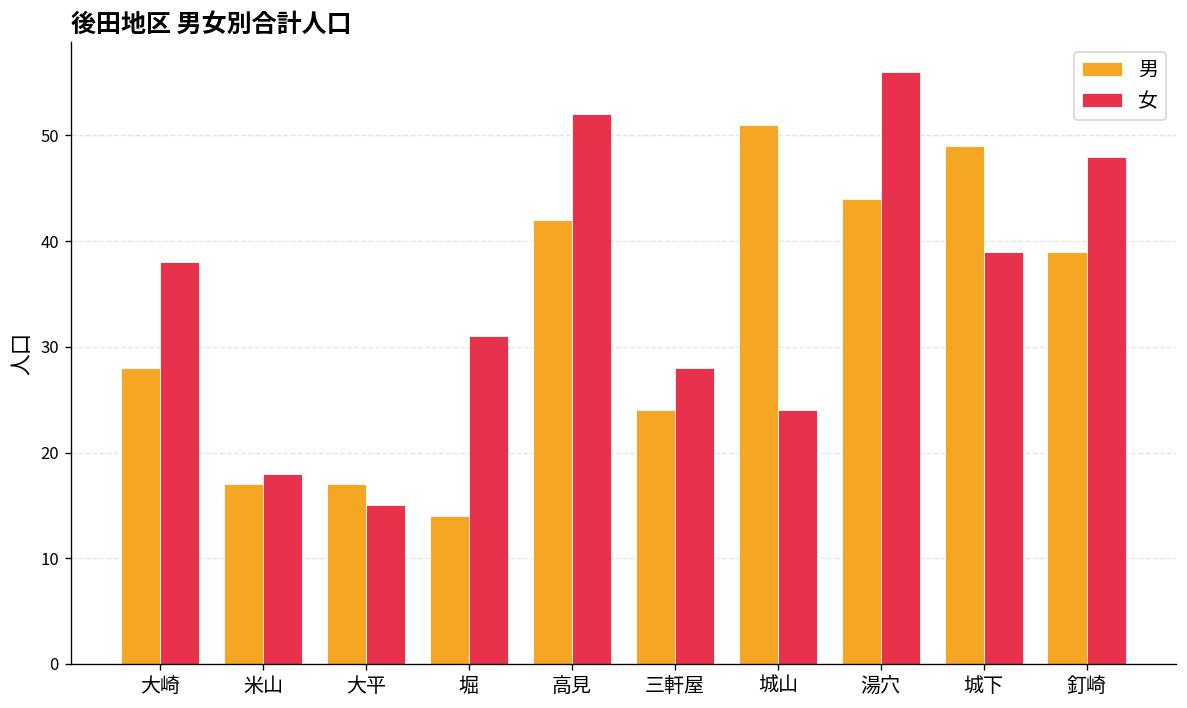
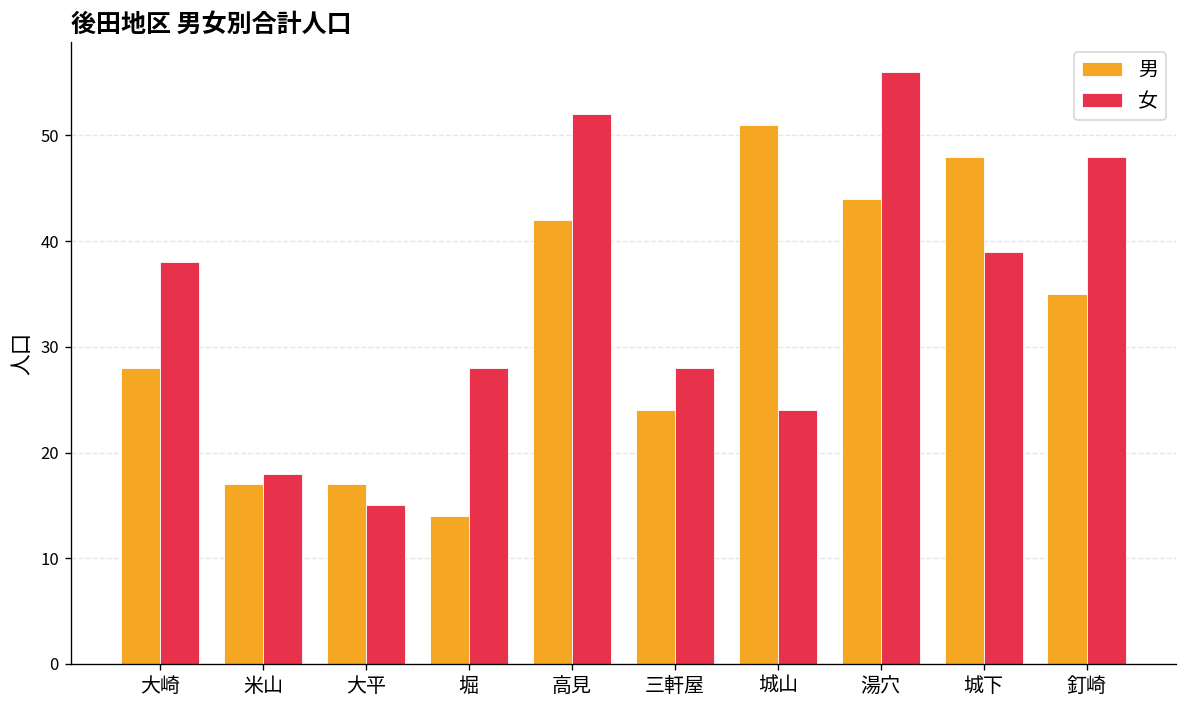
女, 堀: 31 -> 28
男, 城下: 49 -> 48
男, 釘崎: 39 -> 35
